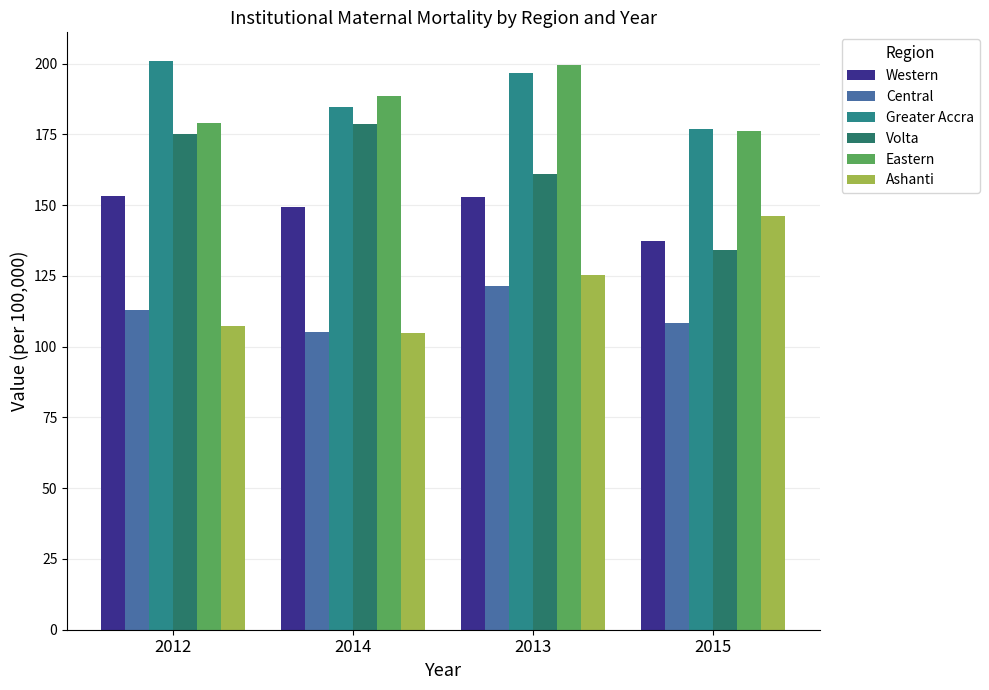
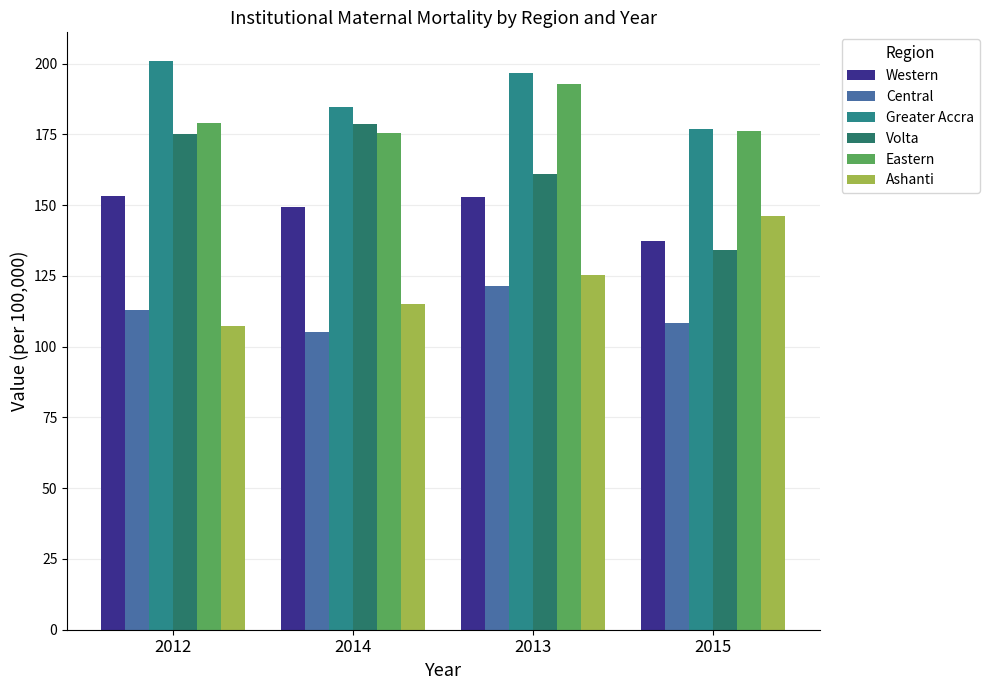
Eastern, 2014: 189 -> 176
Ashanti, 2014: 105 -> 115
Eastern, 2013: 200 -> 193
